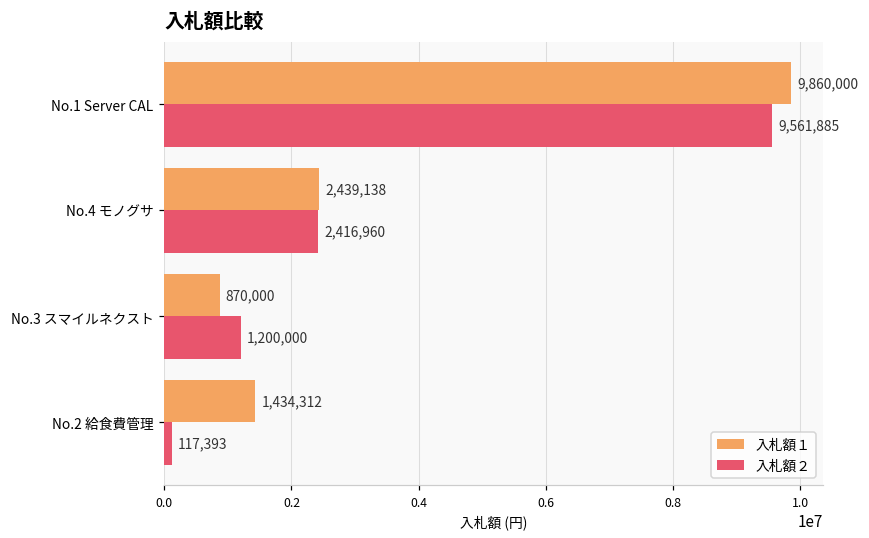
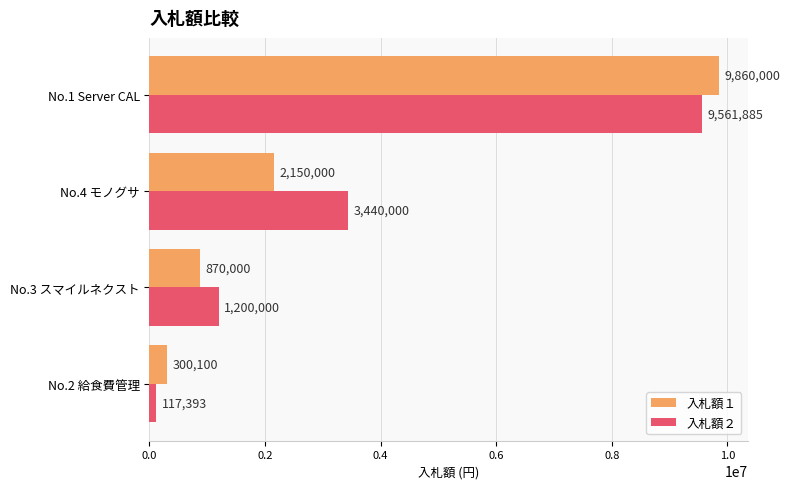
入札額１, No.4 モノグサ: 2,439,138 -> 2,150,000
入札額２, No.4 モノグサ: 2,416,960 -> 3,440,000
入札額１, No.2 給食費管理: 1,434,312 -> 300,100
